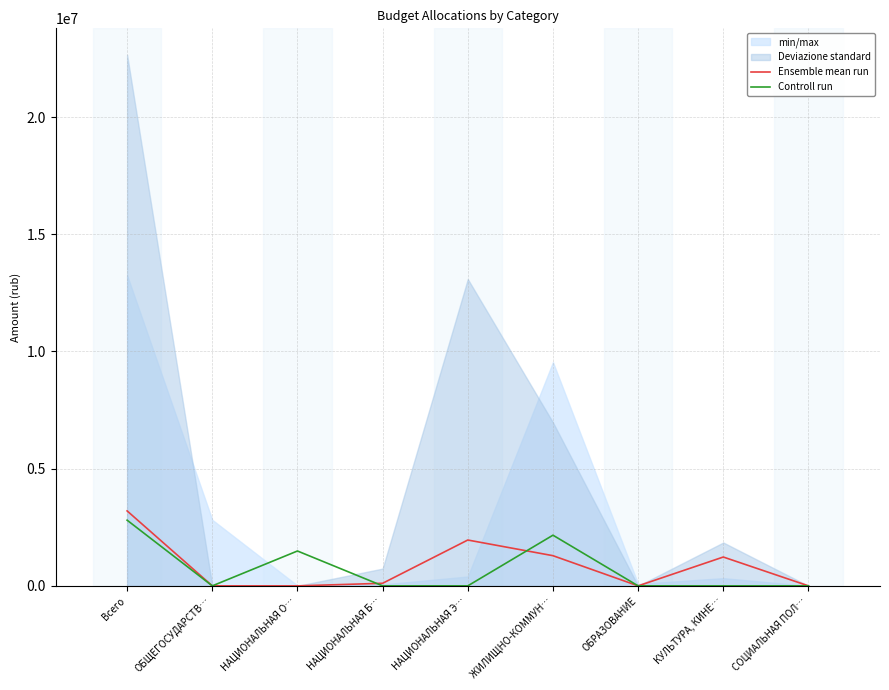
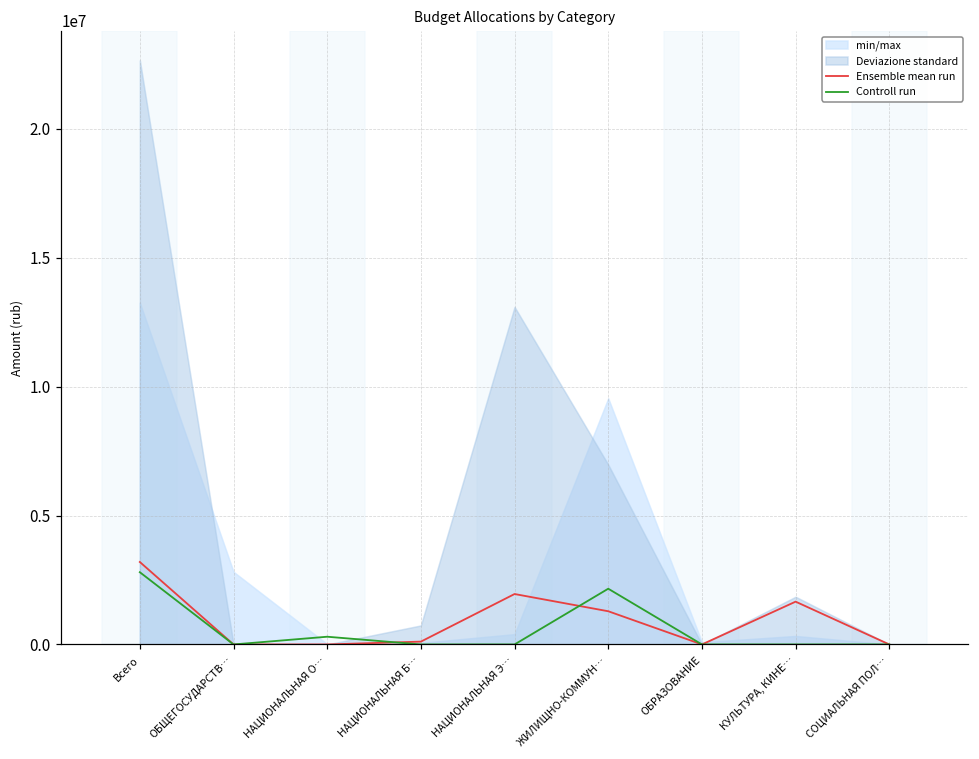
Controll run, НАЦИОНАЛЬНАЯ О…: 1500000 -> 300000
Ensemble mean run, КУЛЬТУРА, КИНЕ…: 1200000 -> 1700000
